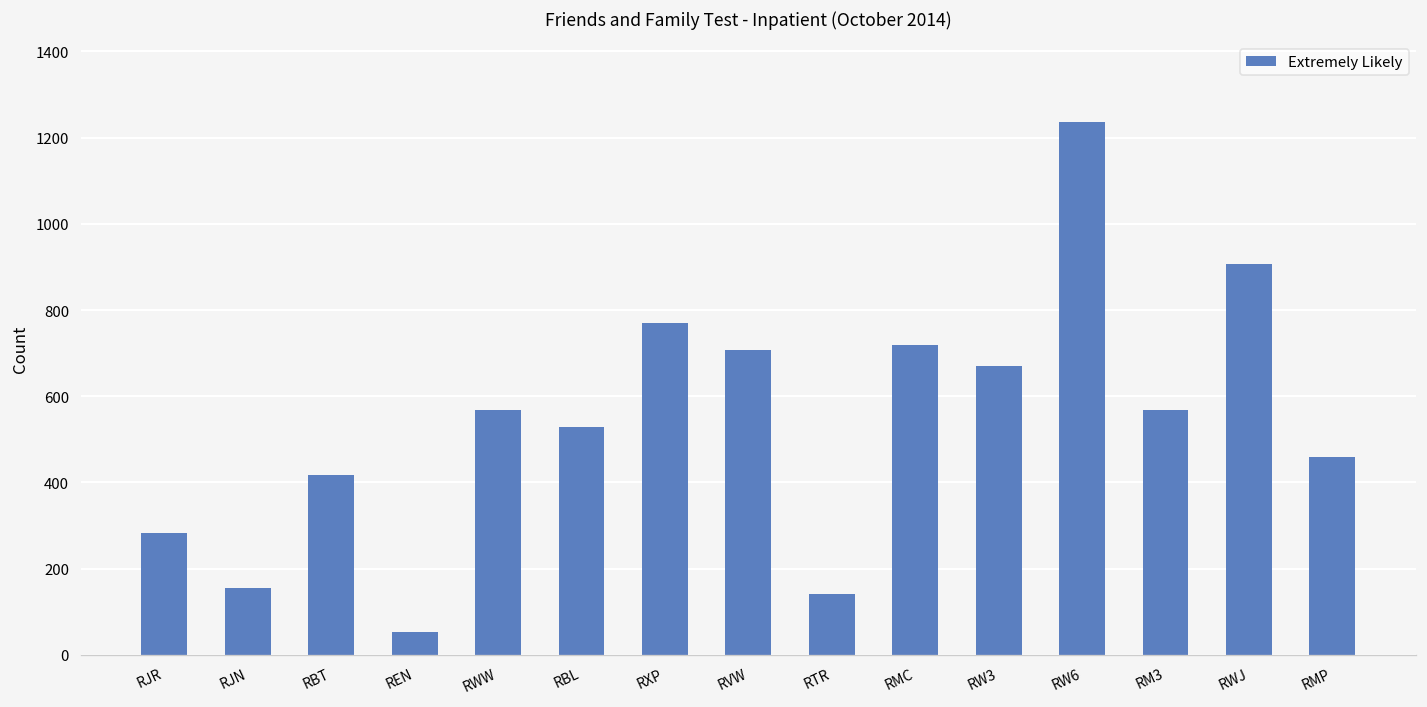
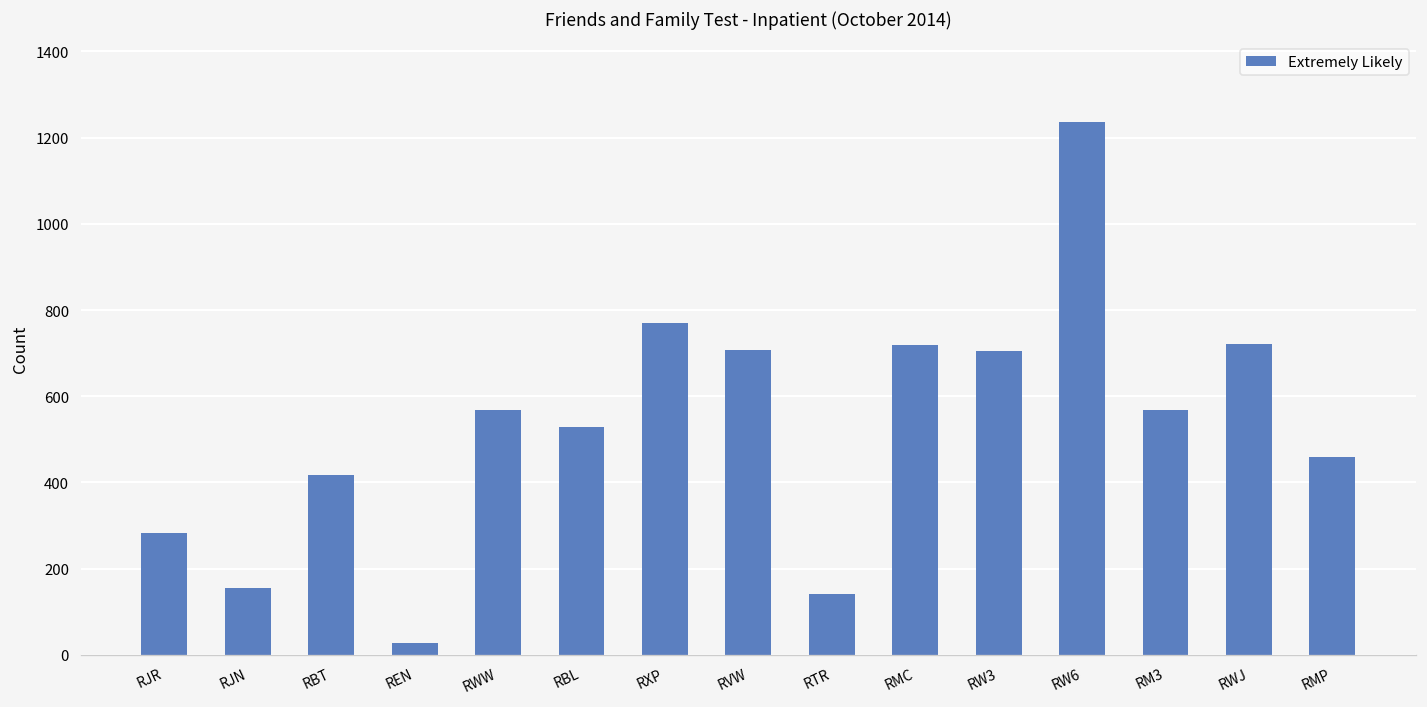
REN: 50 -> 30
RW3: 670 -> 710
RWJ: 910 -> 720
